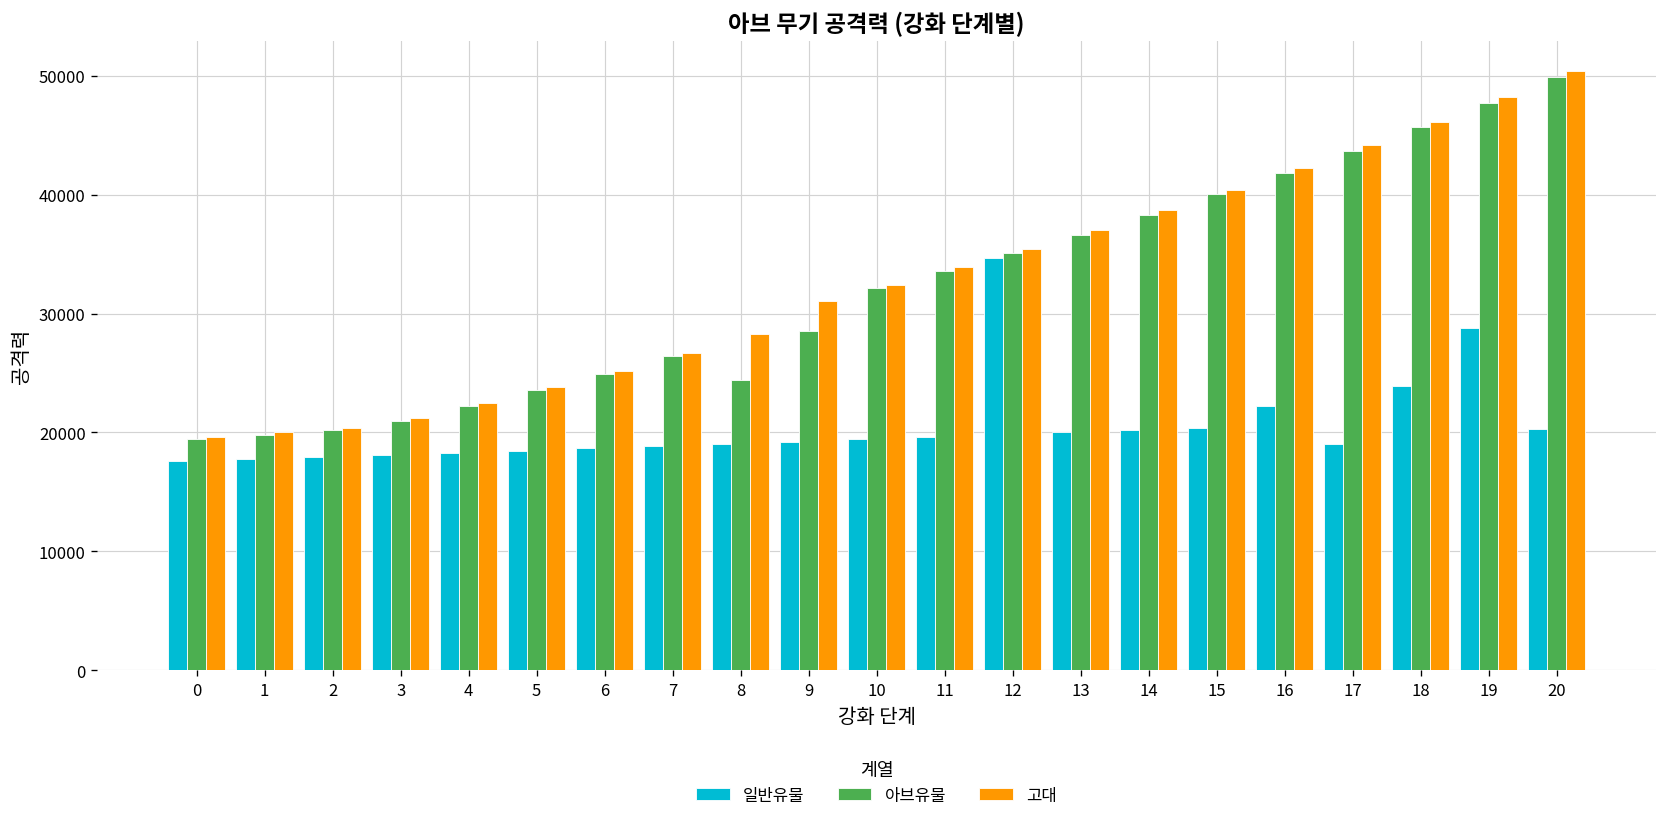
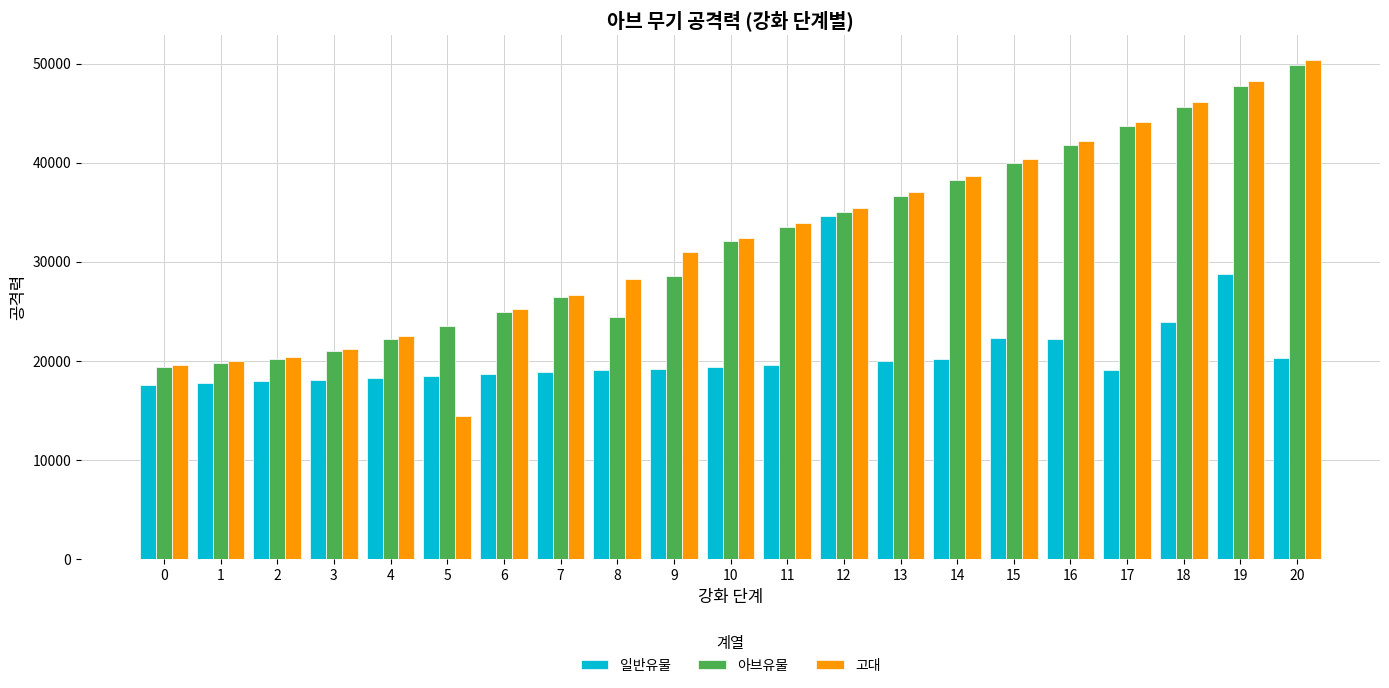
고대, 5: 24000 -> 14000
일반유물, 15: 20000 -> 22000
